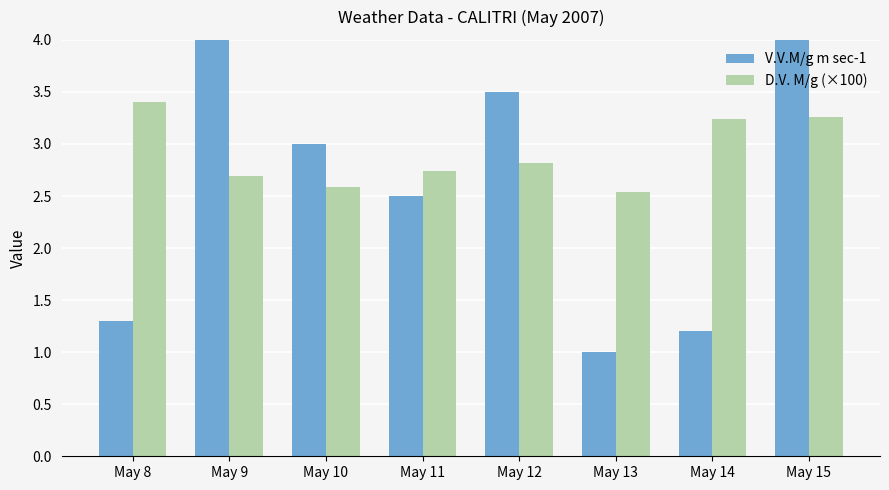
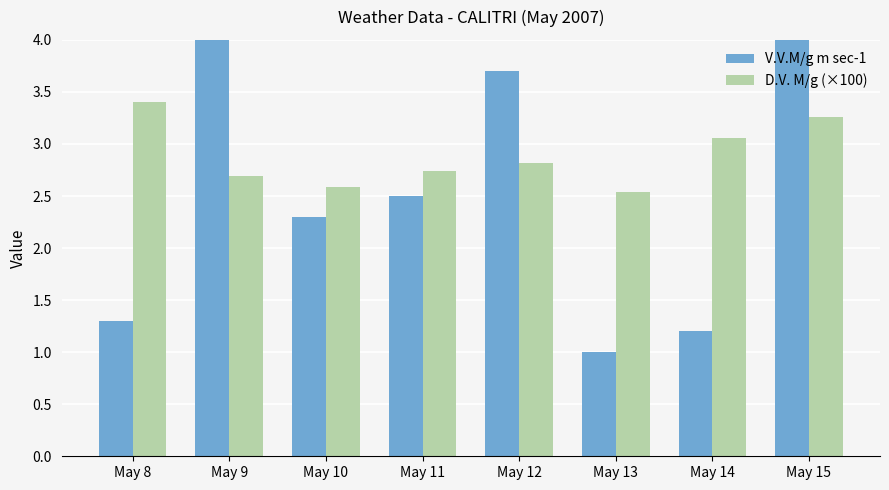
V.V.M/g m sec-1, May 10: 3.0 -> 2.3
V.V.M/g m sec-1, May 12: 3.5 -> 3.7
D.V. M/g (×100), May 14: 3.24 -> 3.06
